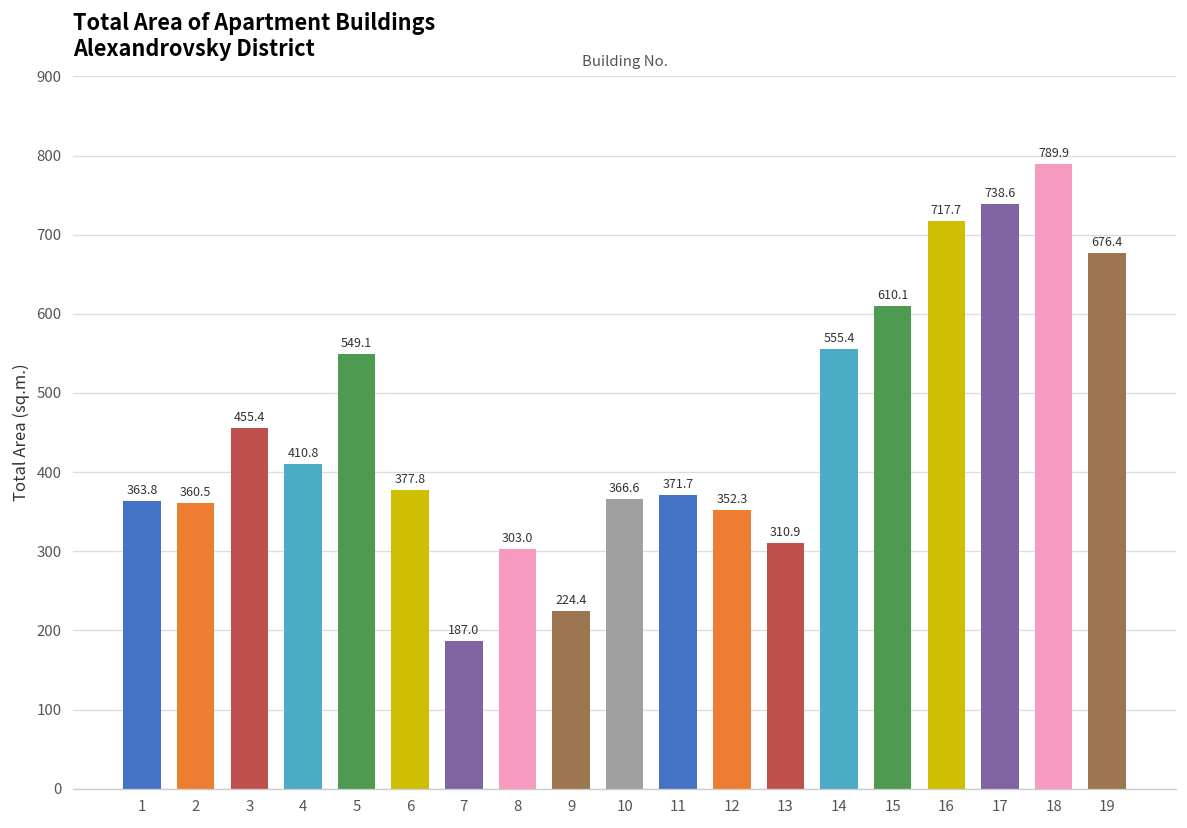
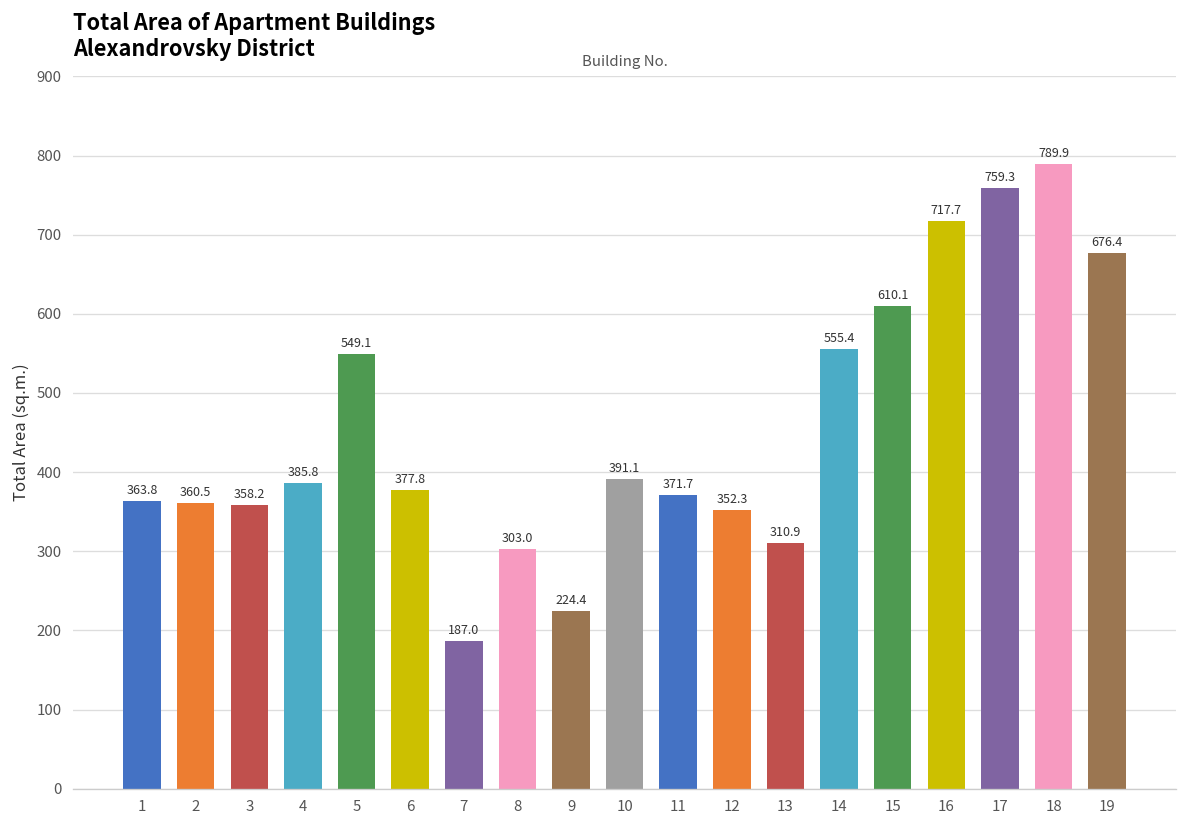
3: 455.4 -> 358.2
4: 410.8 -> 385.8
10: 366.6 -> 391.1
17: 738.6 -> 759.3
